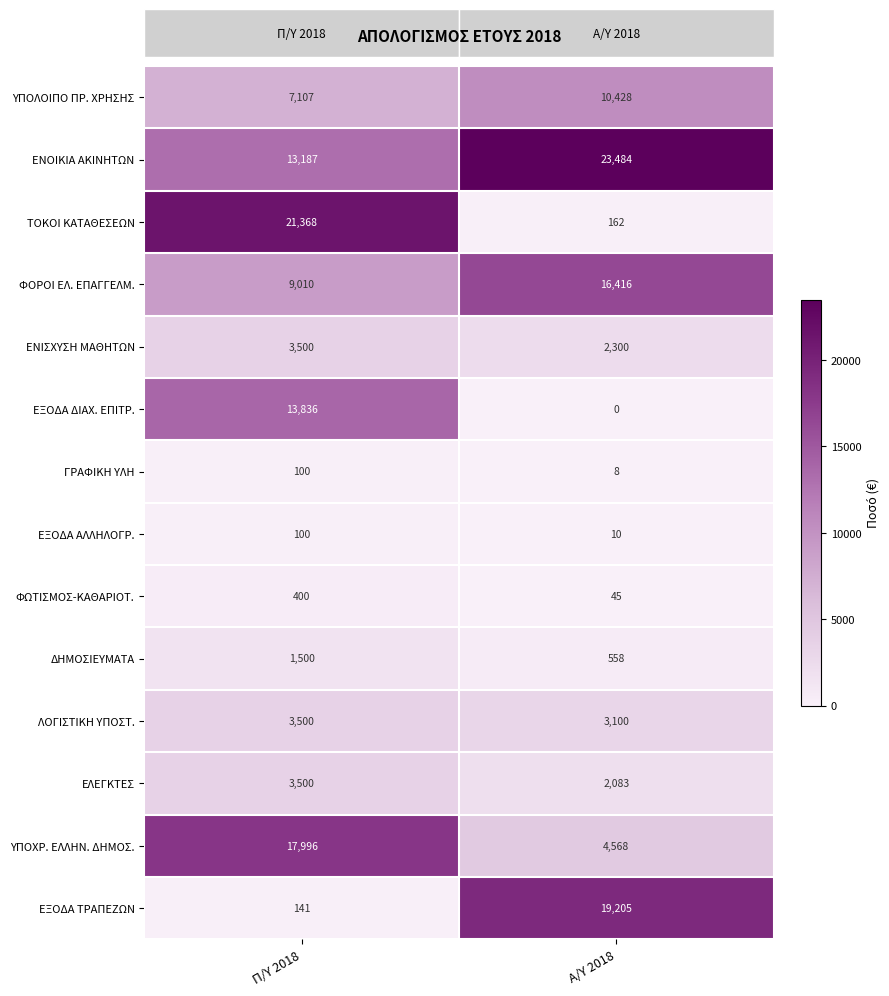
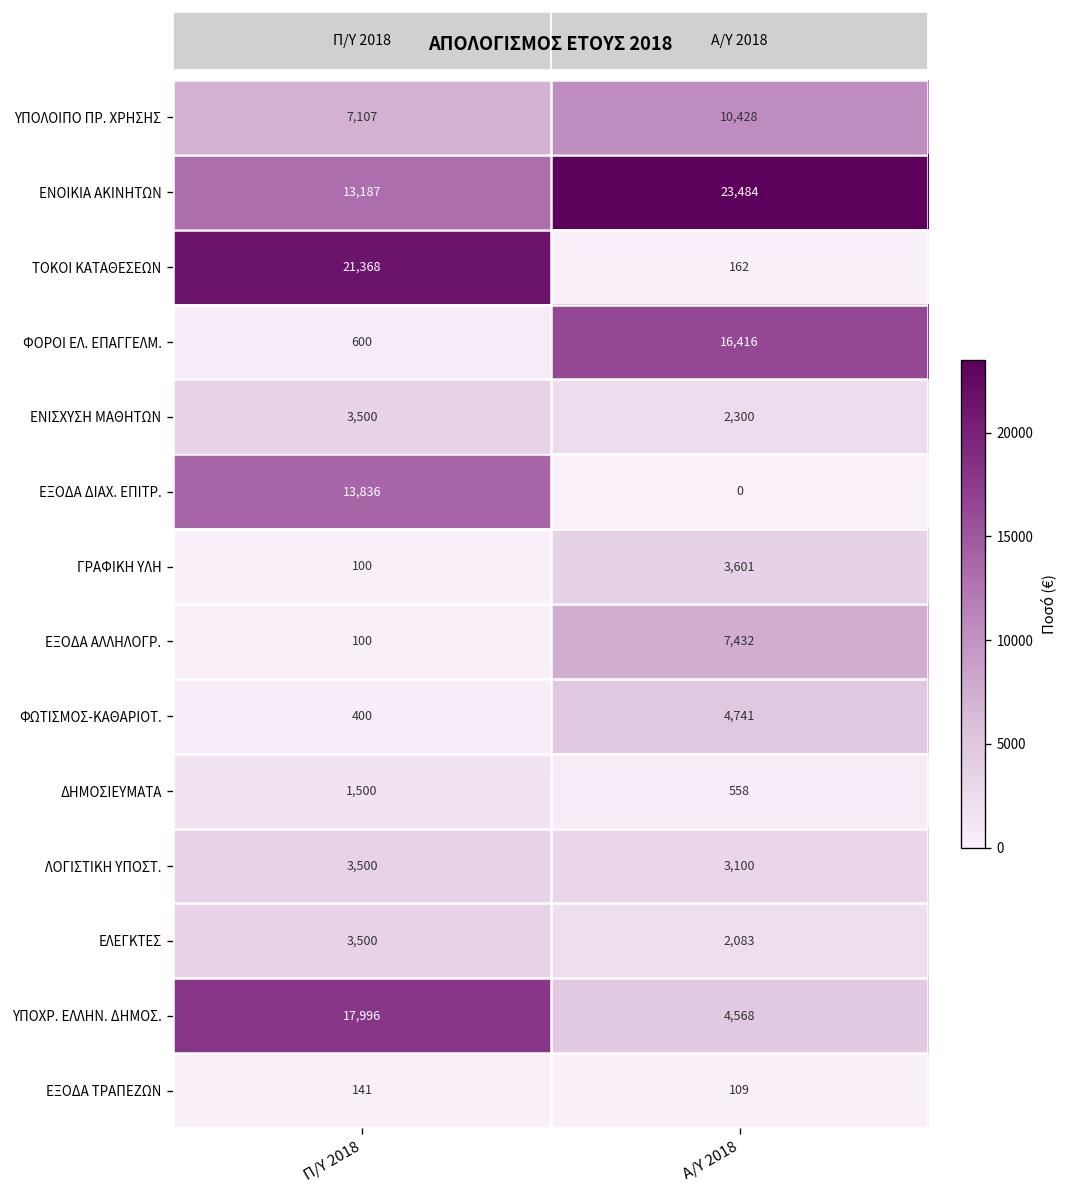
ΦΟΡΟΙ ΕΛ. ΕΠΑΓΓΕΛΜ., Π/Υ 2018: 9,010 -> 600
ΓΡΑΦΙΚΗ ΥΛΗ, Α/Υ 2018: 8 -> 3,601
ΕΞΟΔΑ ΑΛΛΗΛΟΓΡ., Α/Υ 2018: 10 -> 7,432
ΦΩΤΙΣΜΟΣ-ΚΑΘΑΡΙΟΤ., Α/Υ 2018: 45 -> 4,741
ΕΞΟΔΑ ΤΡΑΠΕΖΩΝ, Α/Υ 2018: 19,205 -> 109
